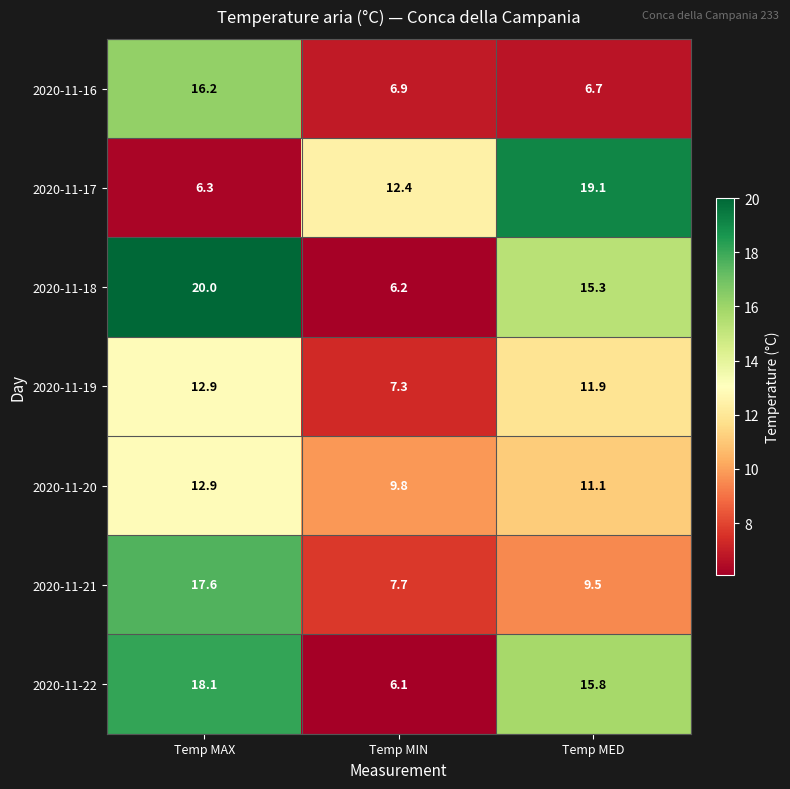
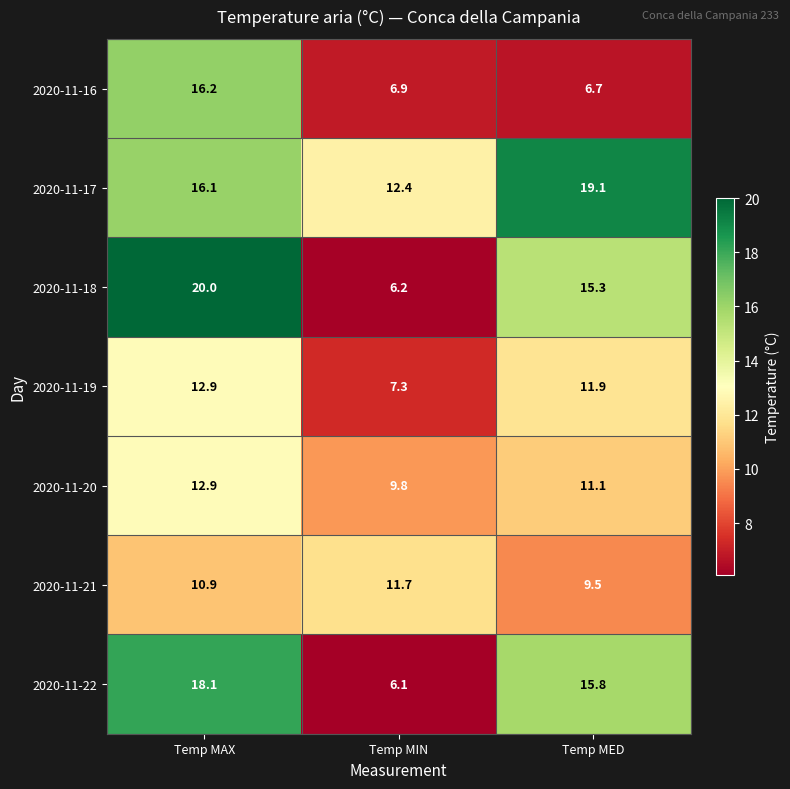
2020-11-17, Temp MAX: 6.3 -> 16.1
2020-11-21, Temp MAX: 17.6 -> 10.9
2020-11-21, Temp MIN: 7.7 -> 11.7
